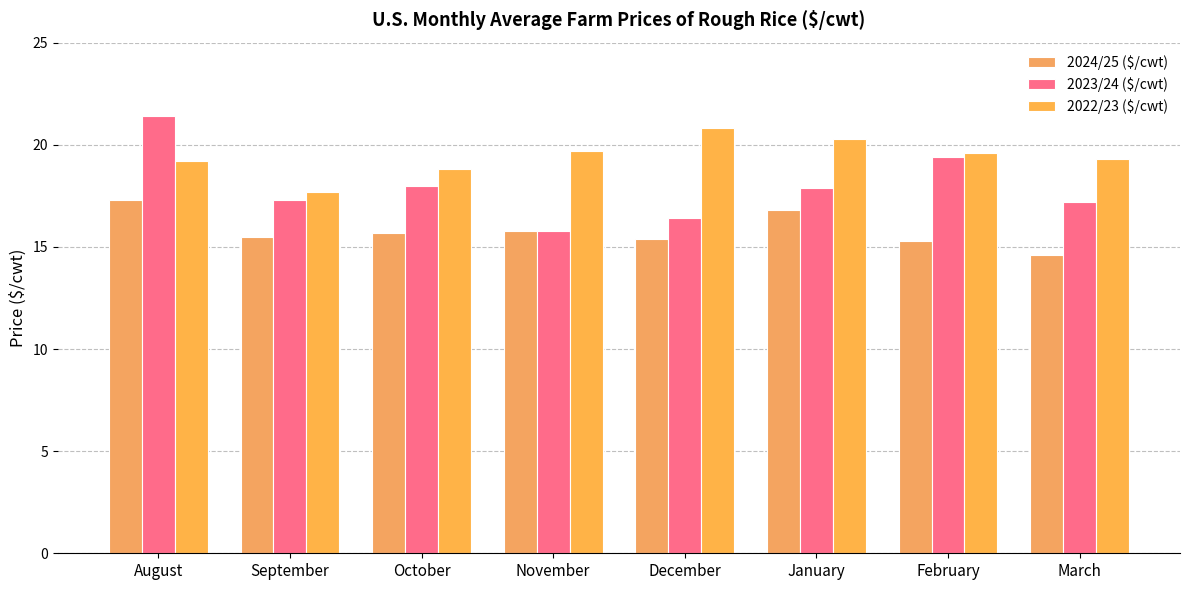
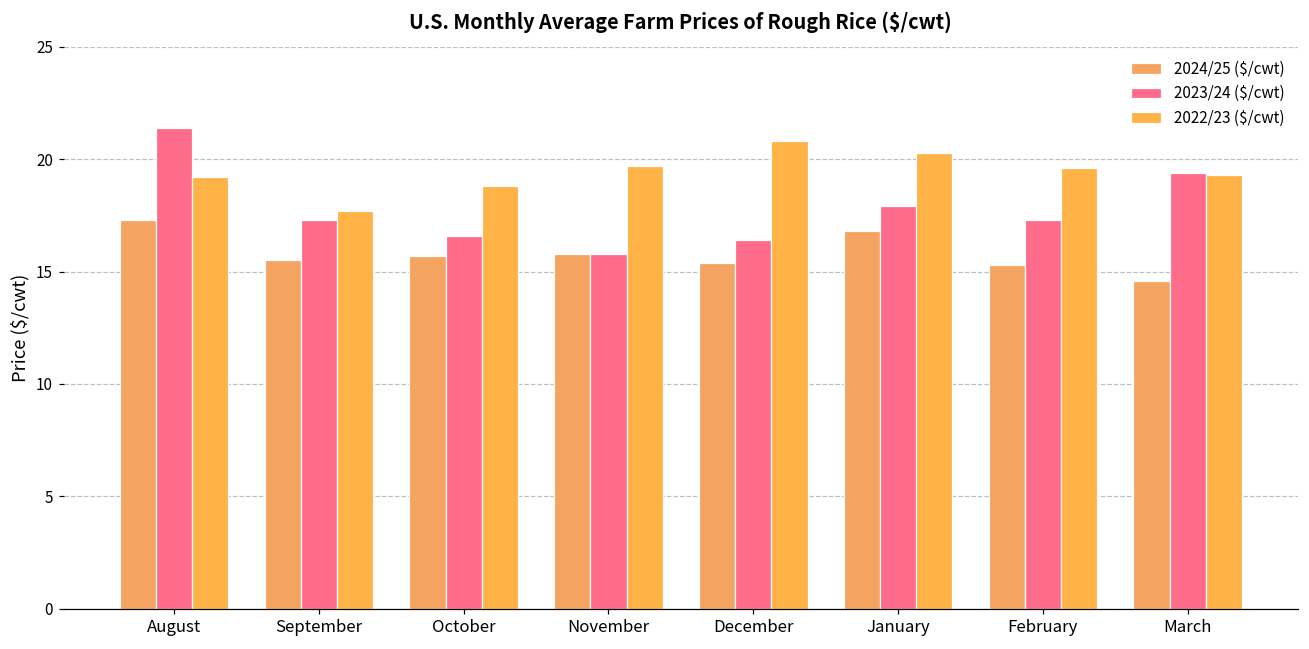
2023/24 ($/cwt), October: 18.0 -> 16.6
2023/24 ($/cwt), February: 19.4 -> 17.3
2023/24 ($/cwt), March: 17.2 -> 19.4
